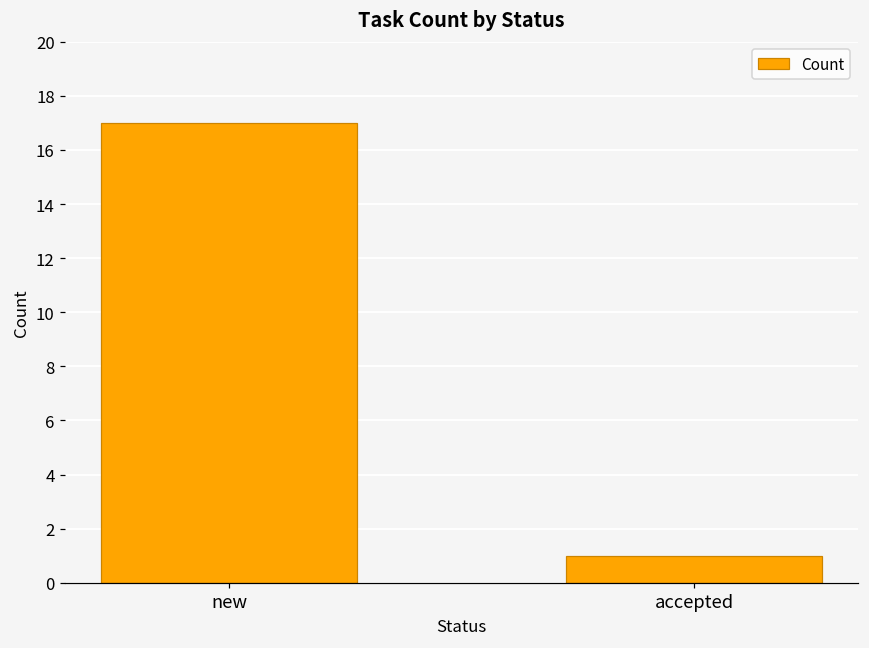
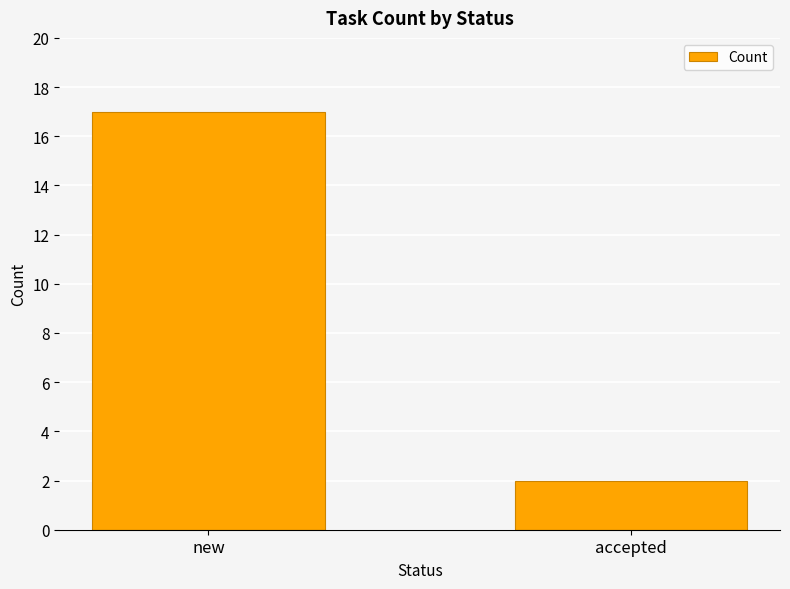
accepted: 1 -> 2
